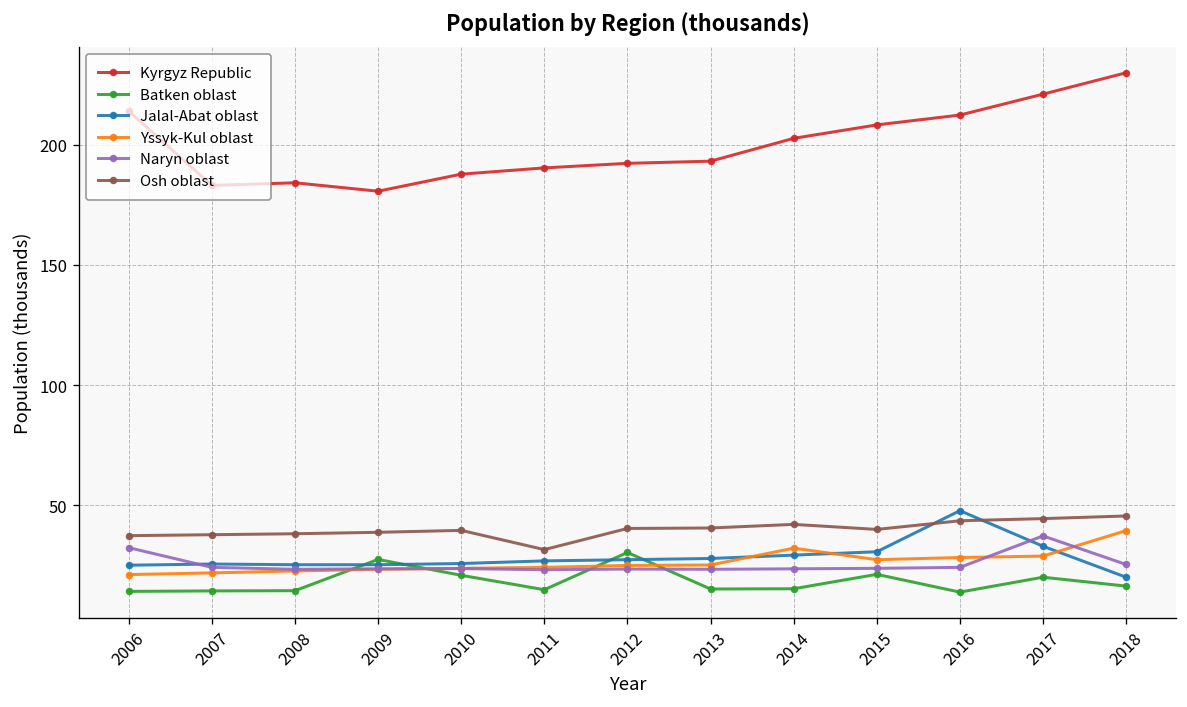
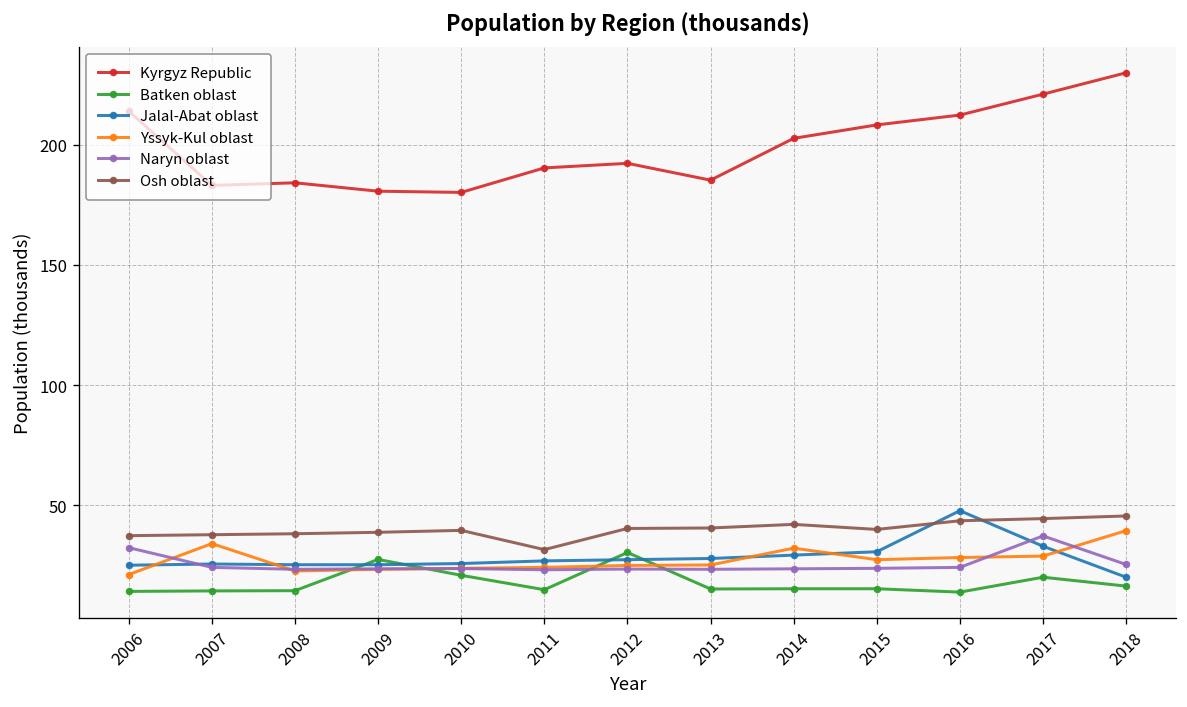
Yssyk-Kul oblast, 2007: 22 -> 34
Kyrgyz Republic, 2010: 188 -> 180
Kyrgyz Republic, 2013: 193 -> 185
Batken oblast, 2015: 21 -> 15
